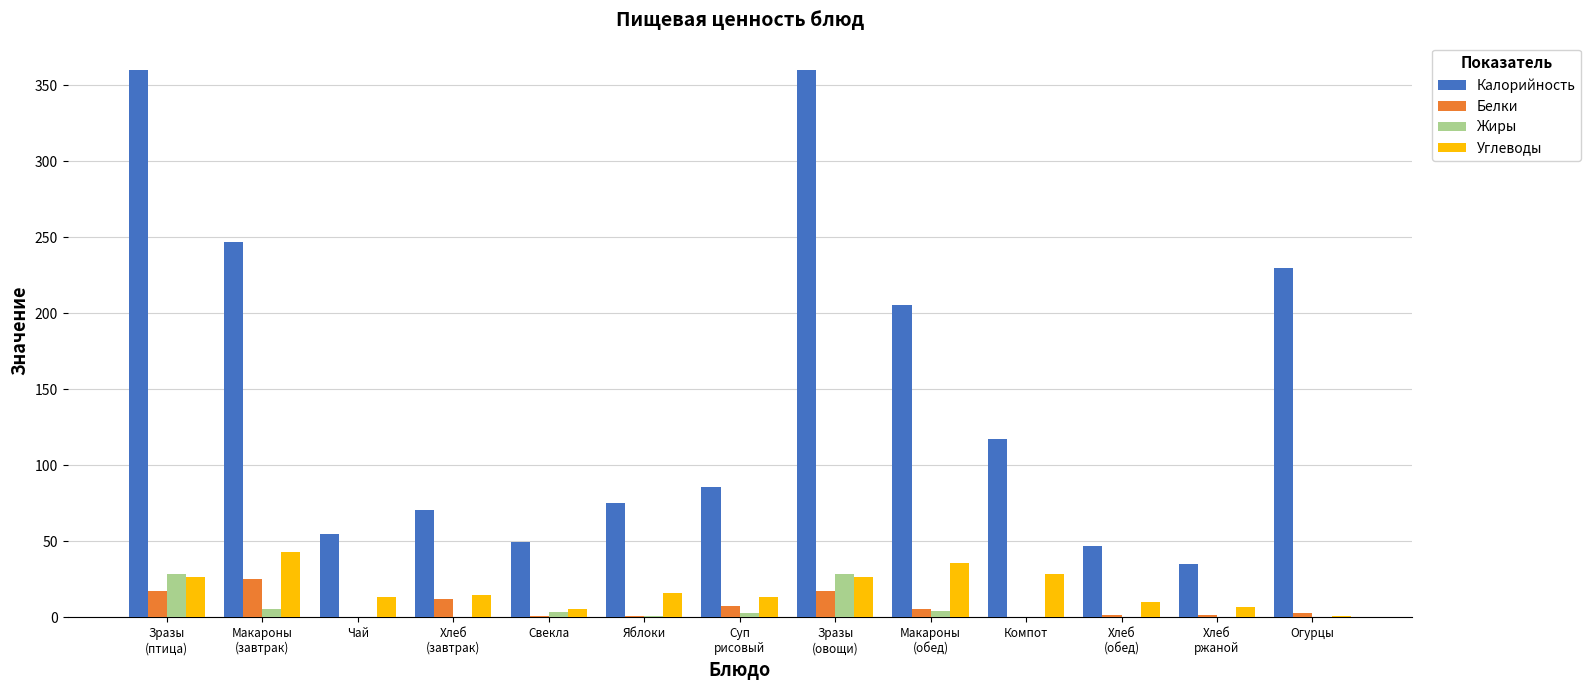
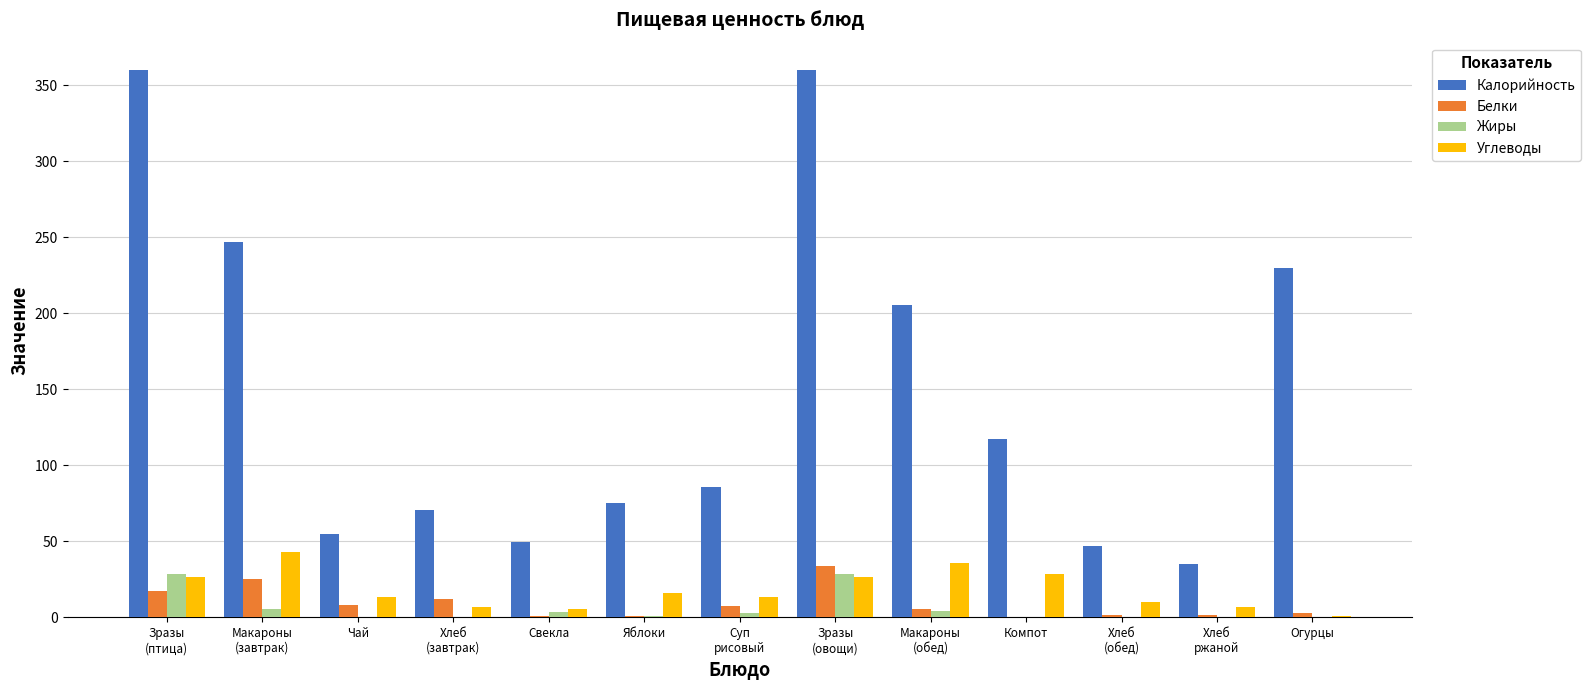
Белки, Чай: 0 -> 8
Углеводы, Хлеб (завтрак): 15 -> 7
Белки, Зразы (овощи): 17 -> 34
